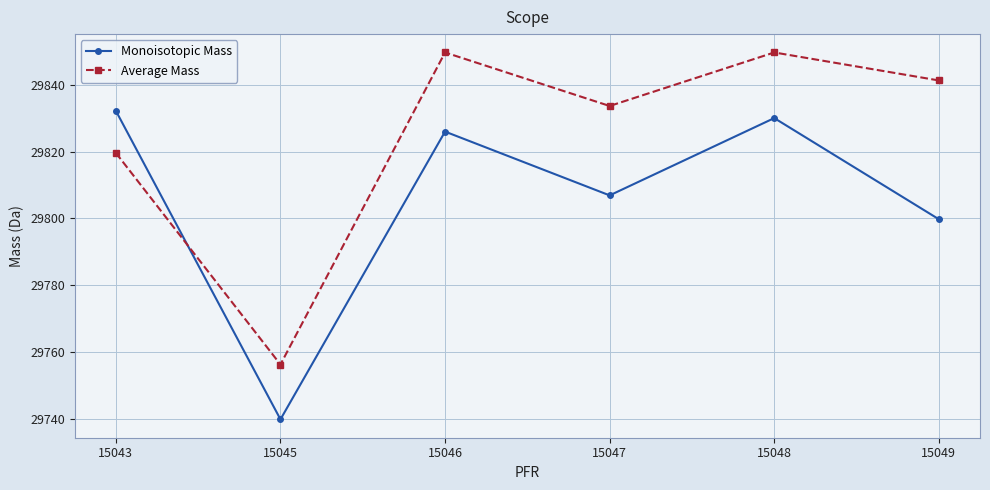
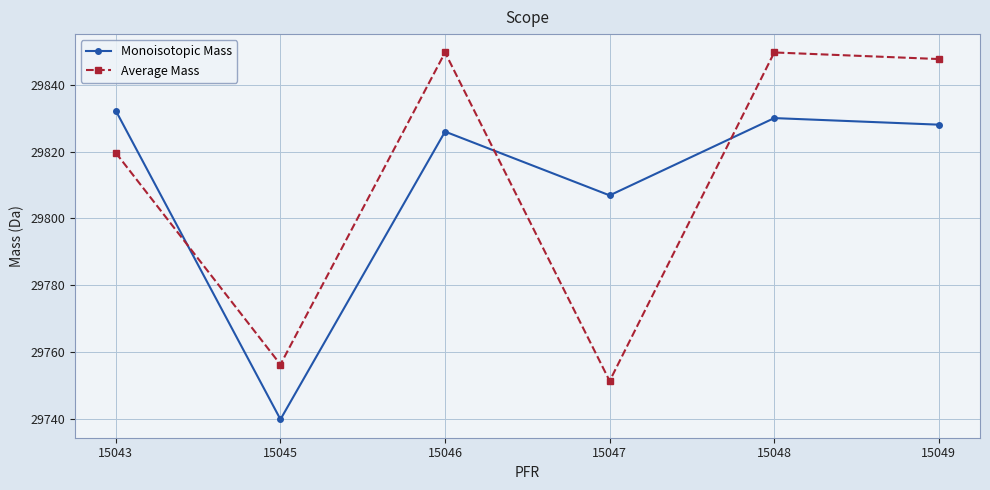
Average Mass, 15047: 29834 -> 29751
Monoisotopic Mass, 15049: 29800 -> 29828
Average Mass, 15049: 29841 -> 29848
